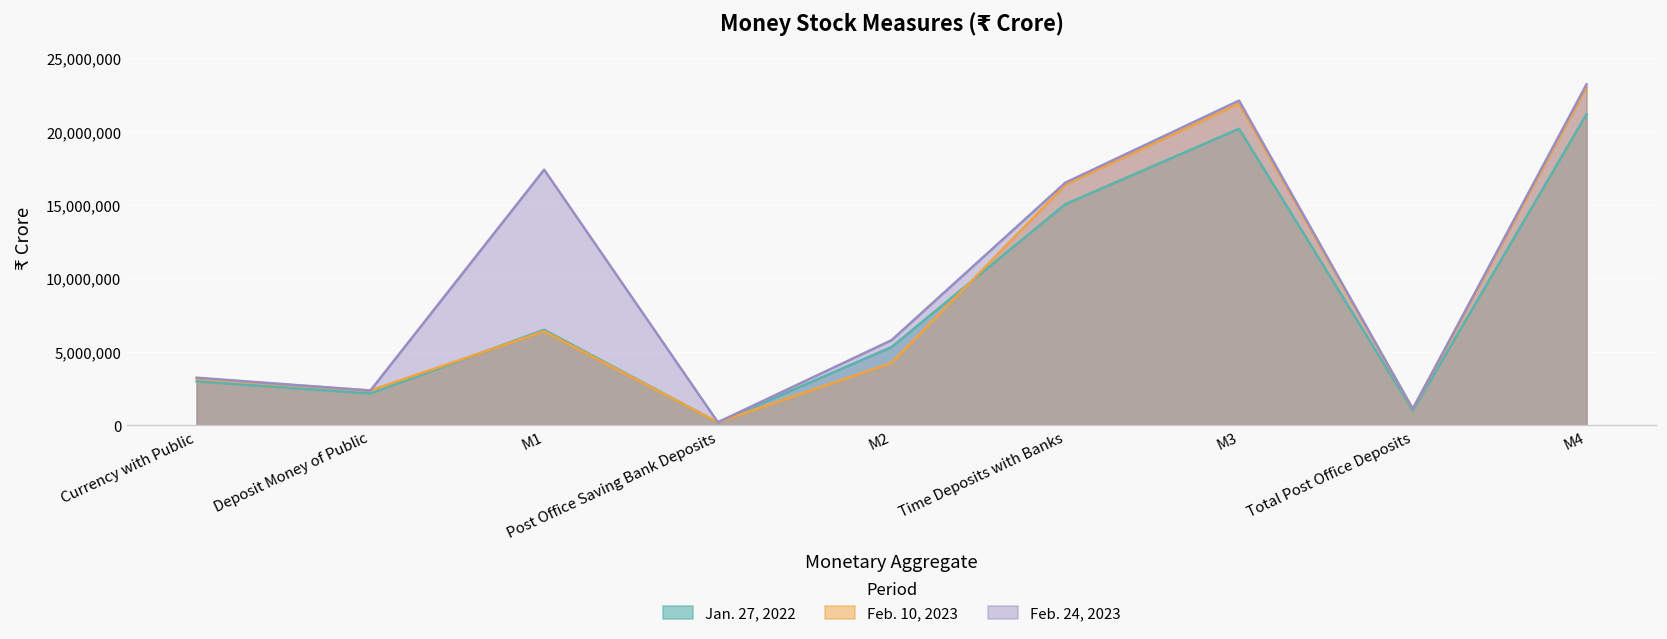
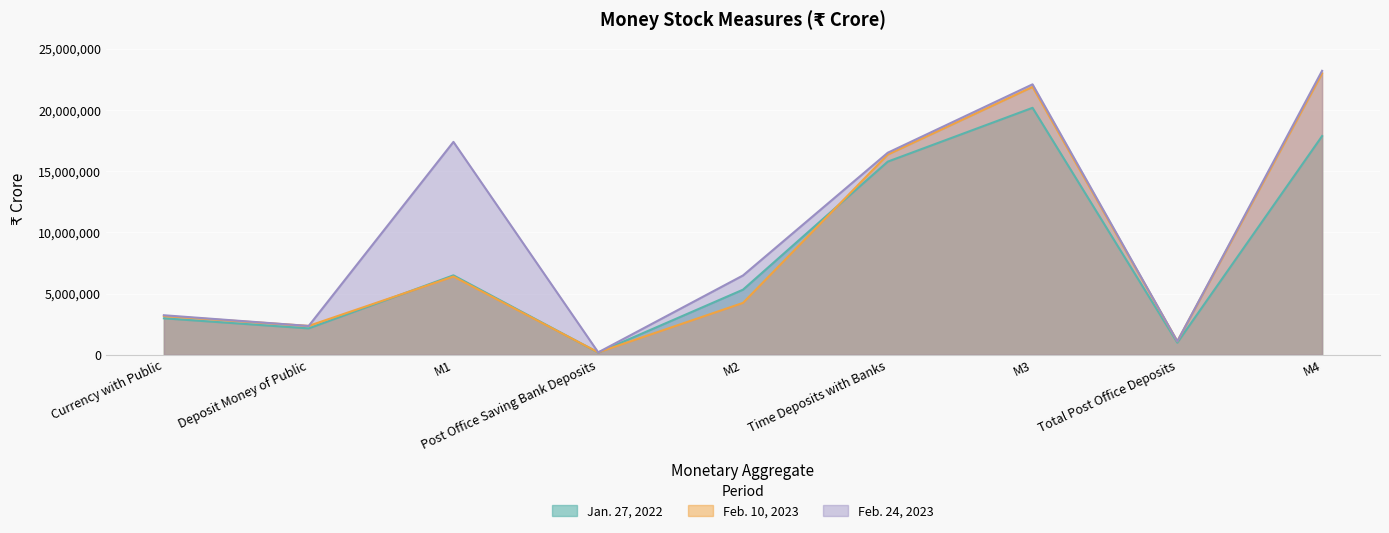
Feb. 24, 2023, M2: 5,800,000 -> 6,500,000
Jan. 27, 2022, Time Deposits with Banks: 15,000,000 -> 15,800,000
Jan. 27, 2022, M4: 21,200,000 -> 17,900,000
